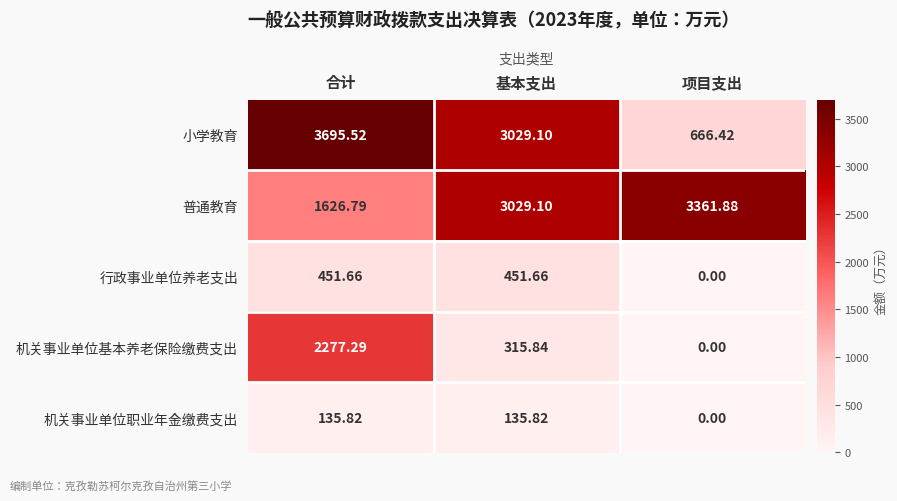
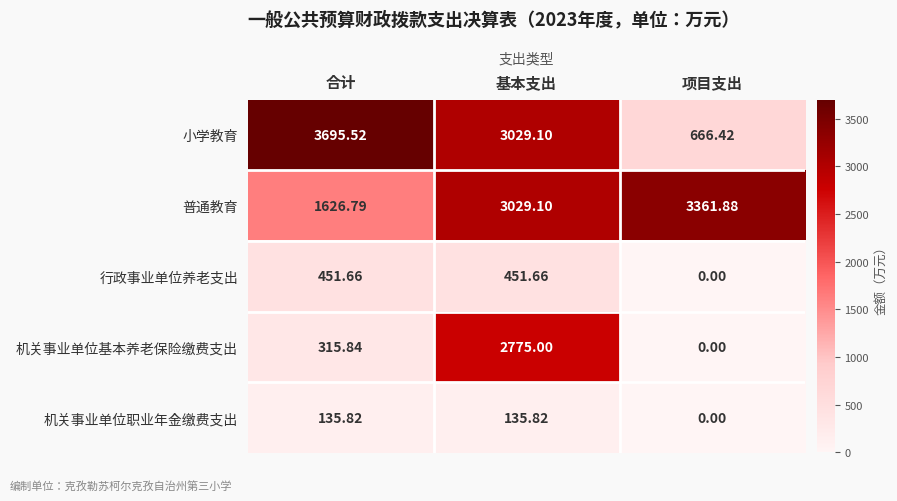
机关事业单位基本养老保险缴费支出, 合计: 2277.29 -> 315.84
机关事业单位基本养老保险缴费支出, 基本支出: 315.84 -> 2775.00
